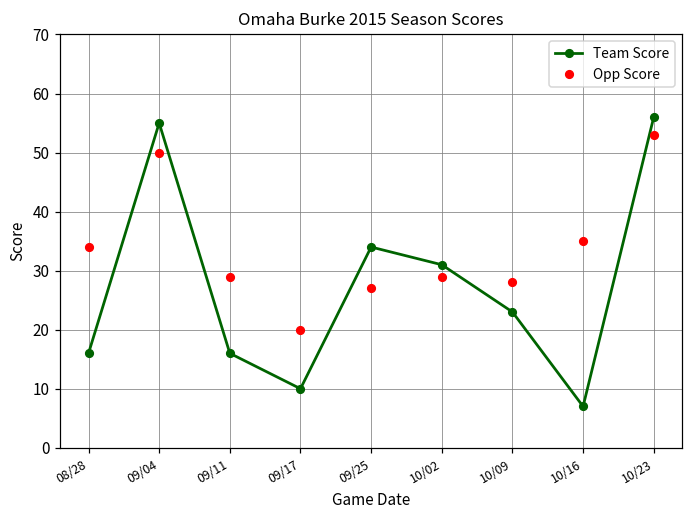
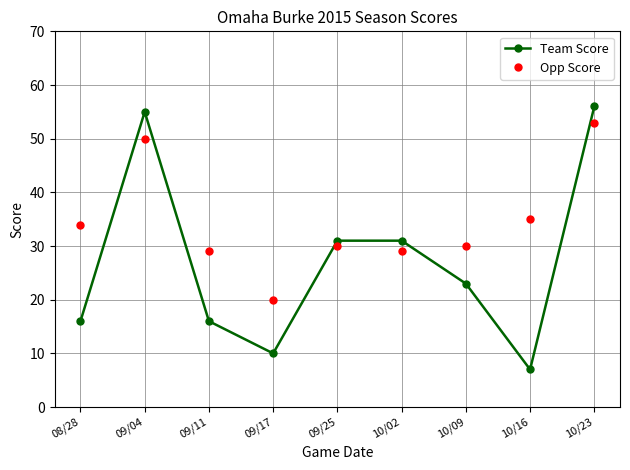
Team Score, 09/25: 34 -> 31
Opp Score, 09/25: 27 -> 30
Opp Score, 10/09: 28 -> 30
